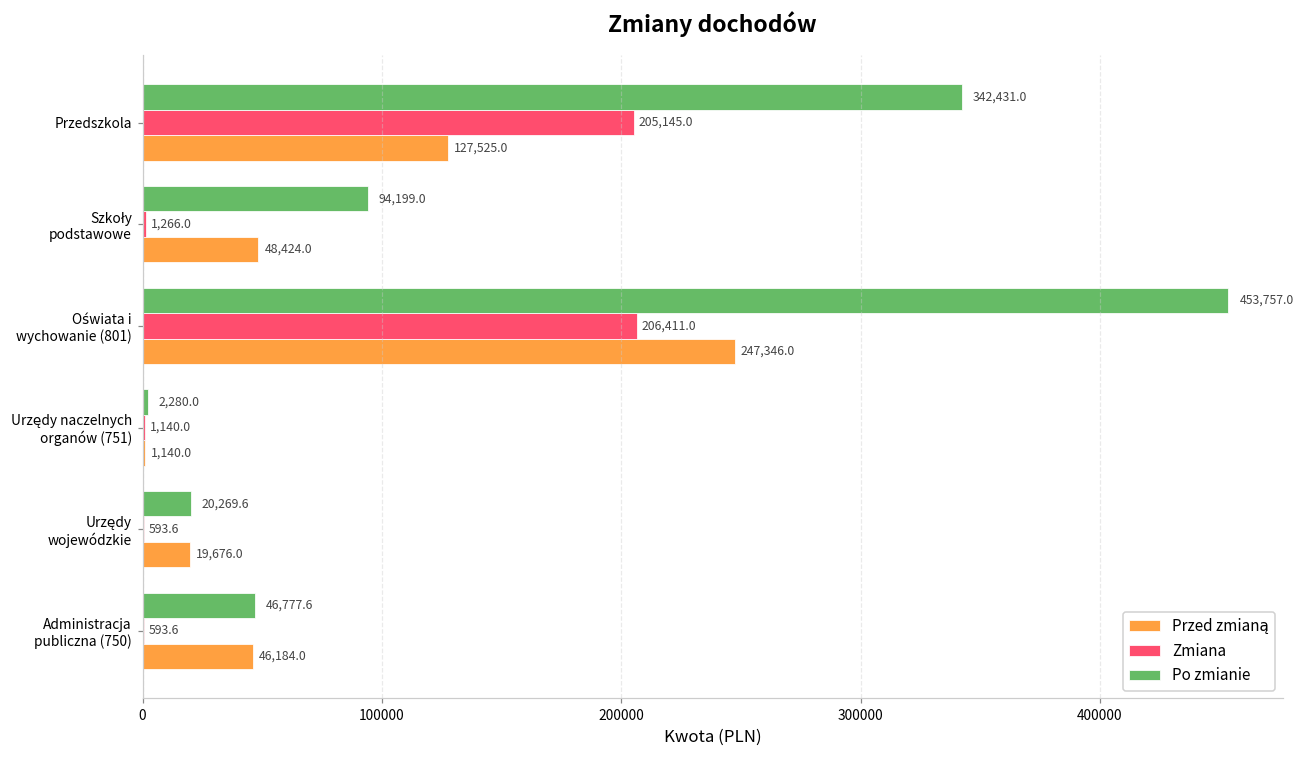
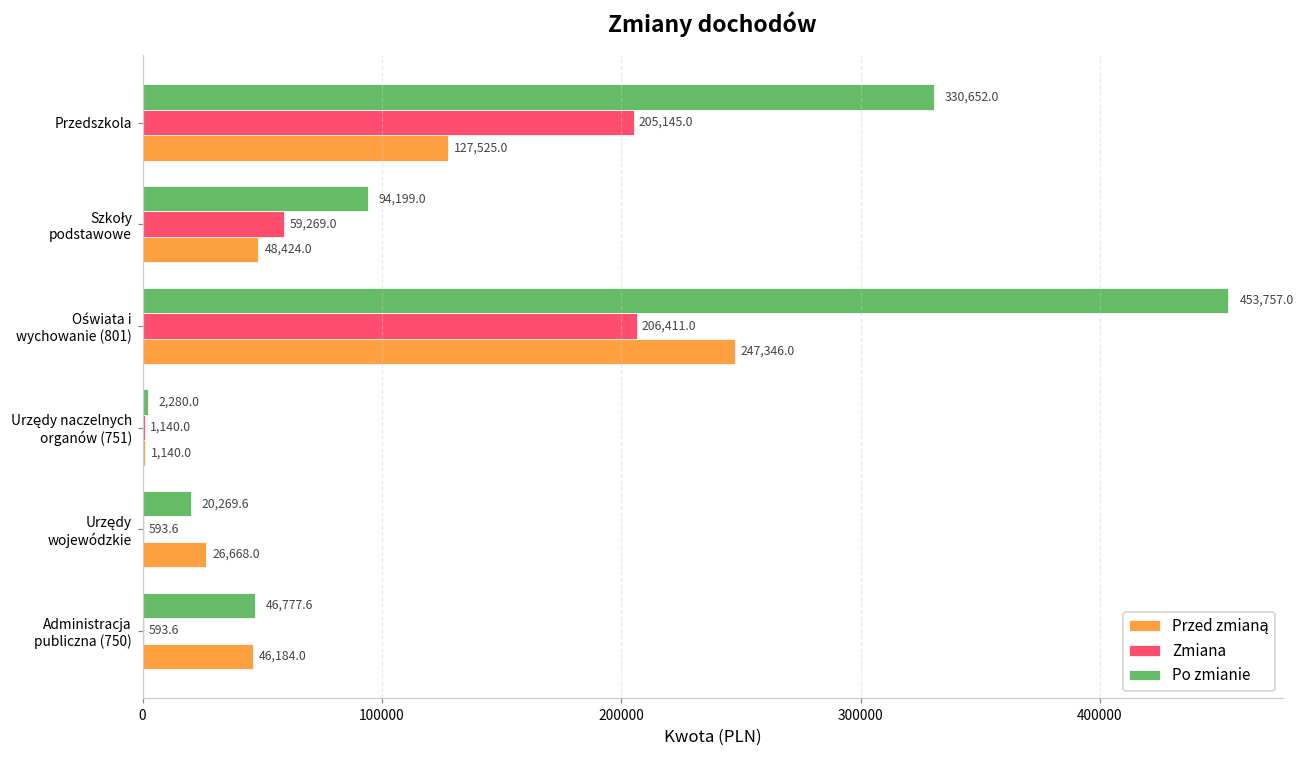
Po zmianie, Przedszkola: 342,431.0 -> 330,652.0
Zmiana, Szkoły podstawowe: 1,266.0 -> 59,269.0
Przed zmianą, Urzędy wojewódzkie: 19,676.0 -> 26,668.0
